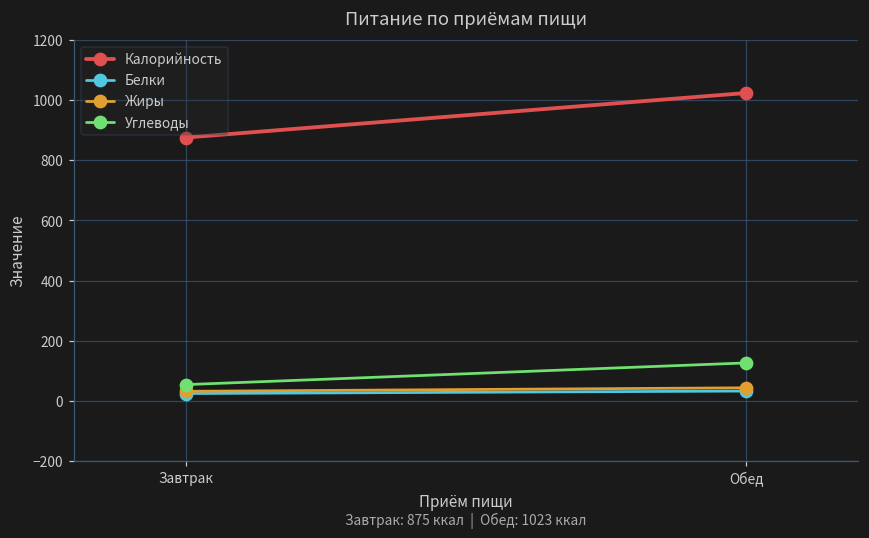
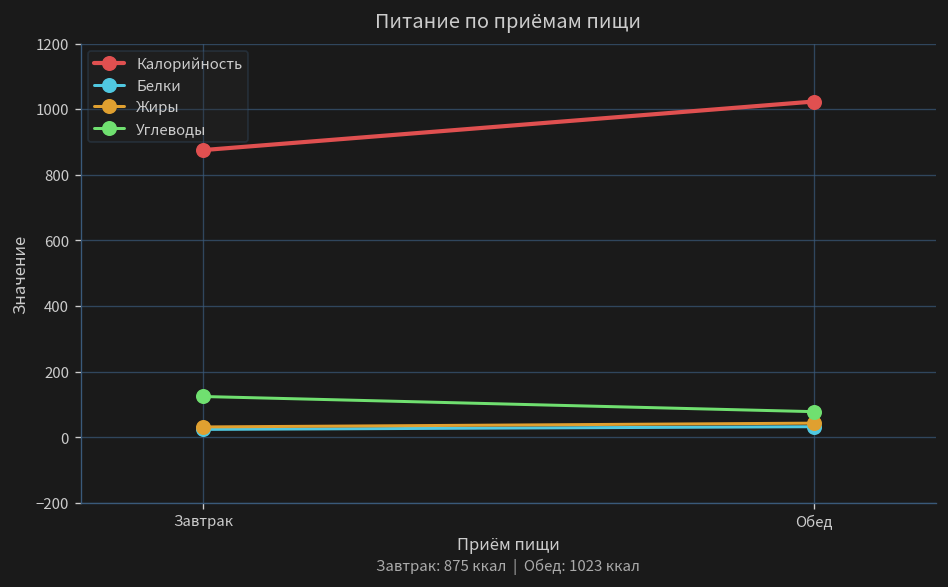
Углеводы, Завтрак: 50 -> 120
Углеводы, Обед: 130 -> 80
